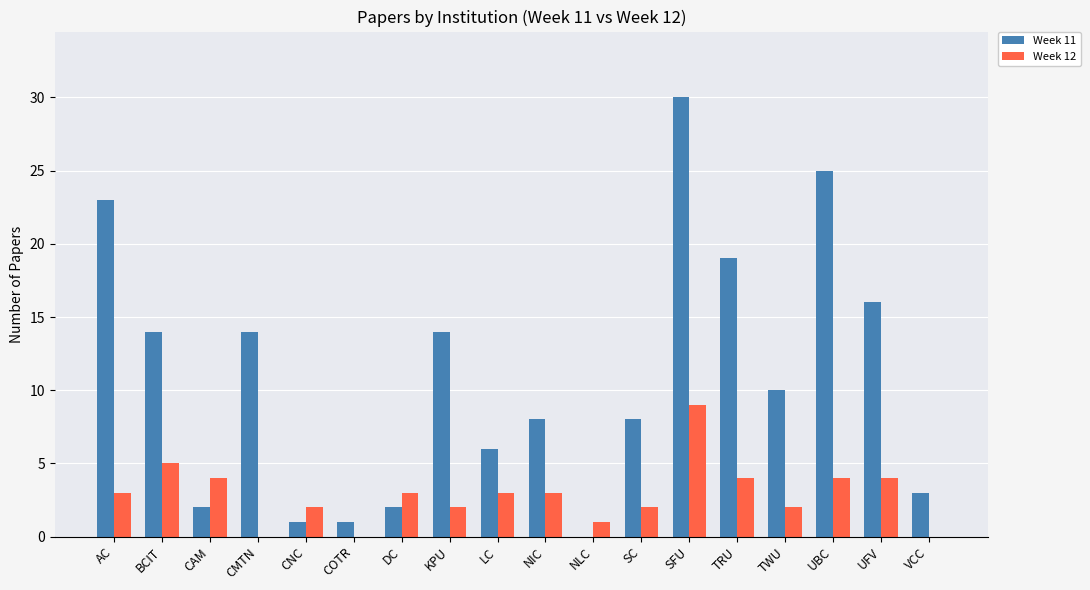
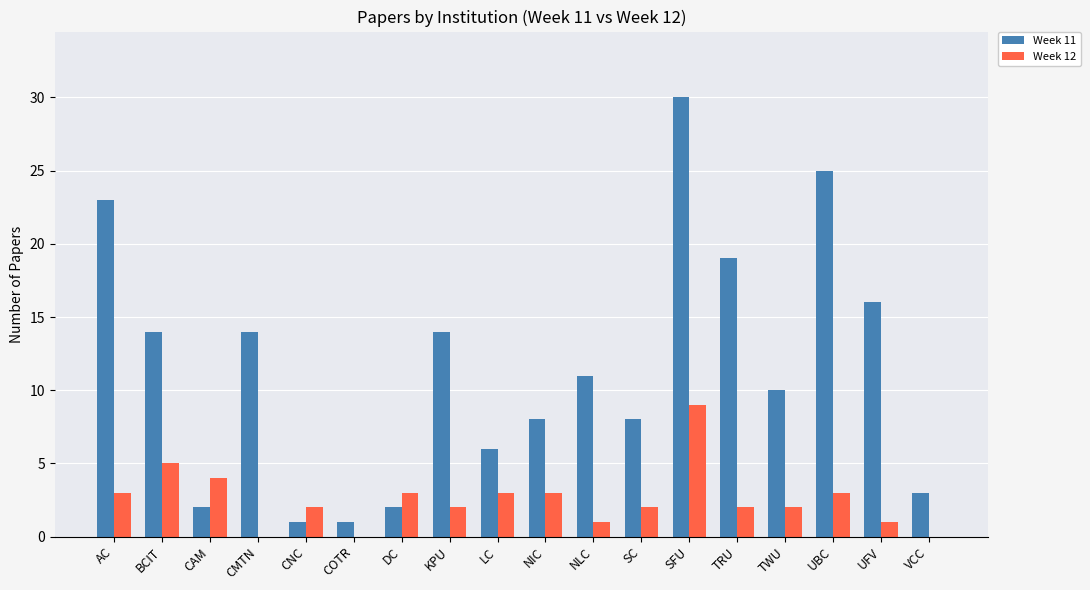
Week 11, NLC: 0 -> 11
Week 12, TRU: 4 -> 2
Week 12, UBC: 4 -> 3
Week 12, UFV: 4 -> 1
